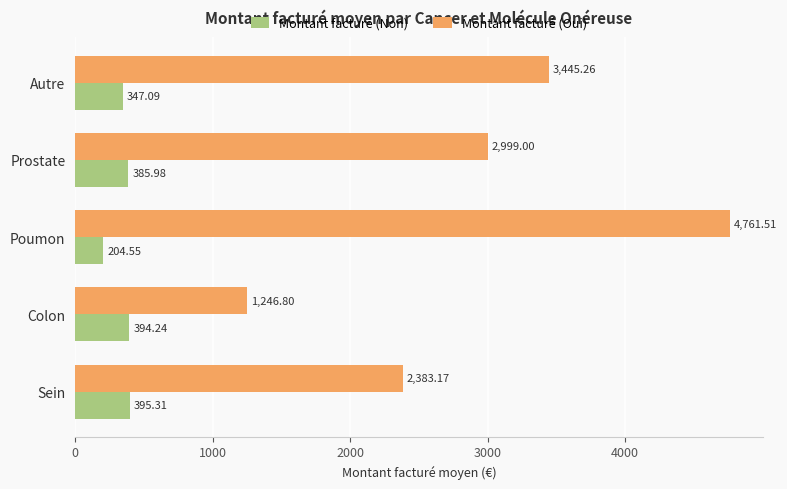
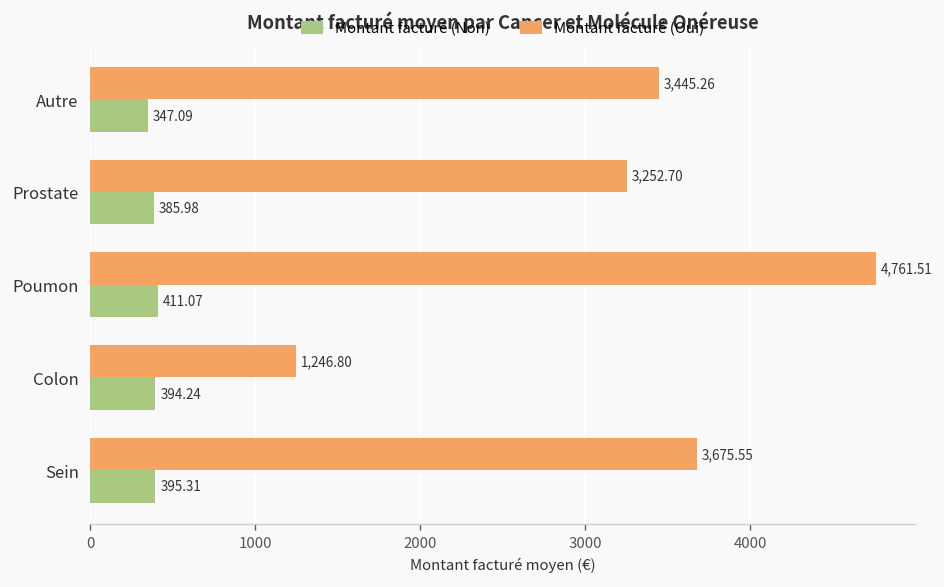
Montant facturé (Oui), Prostate: 2,999.00 -> 3,252.70
Montant facturé (Non), Poumon: 204.55 -> 411.07
Montant facturé (Oui), Sein: 2,383.17 -> 3,675.55
